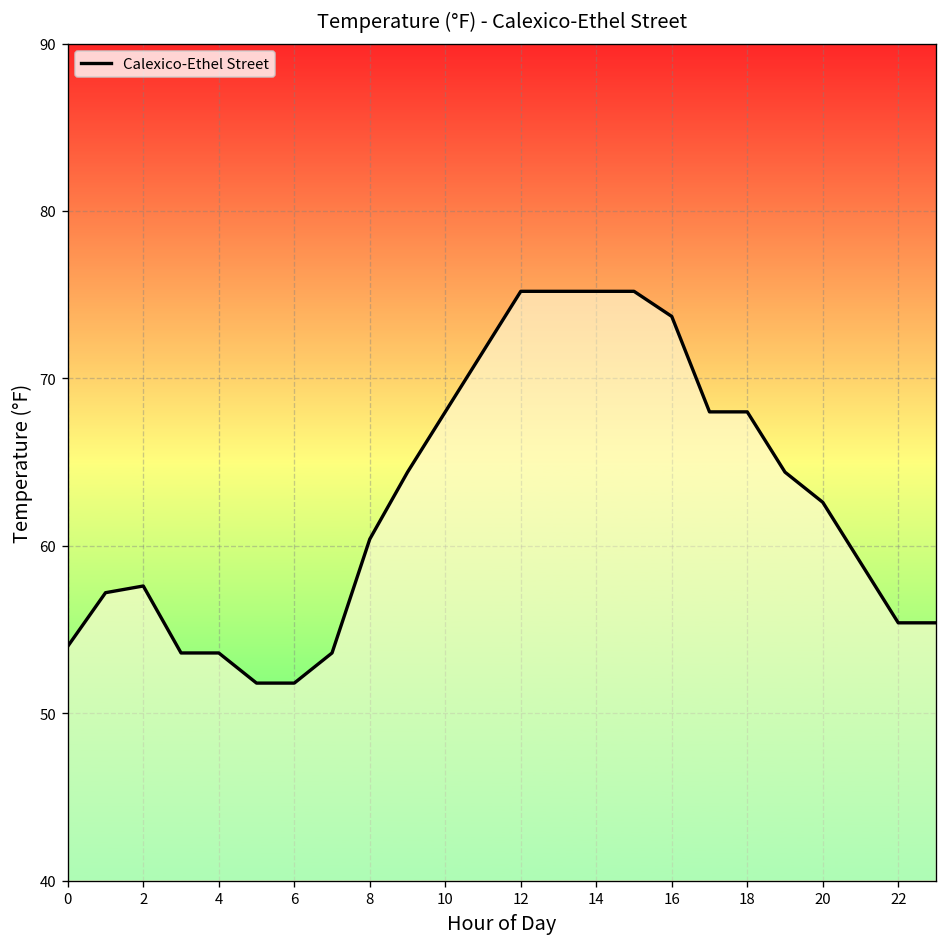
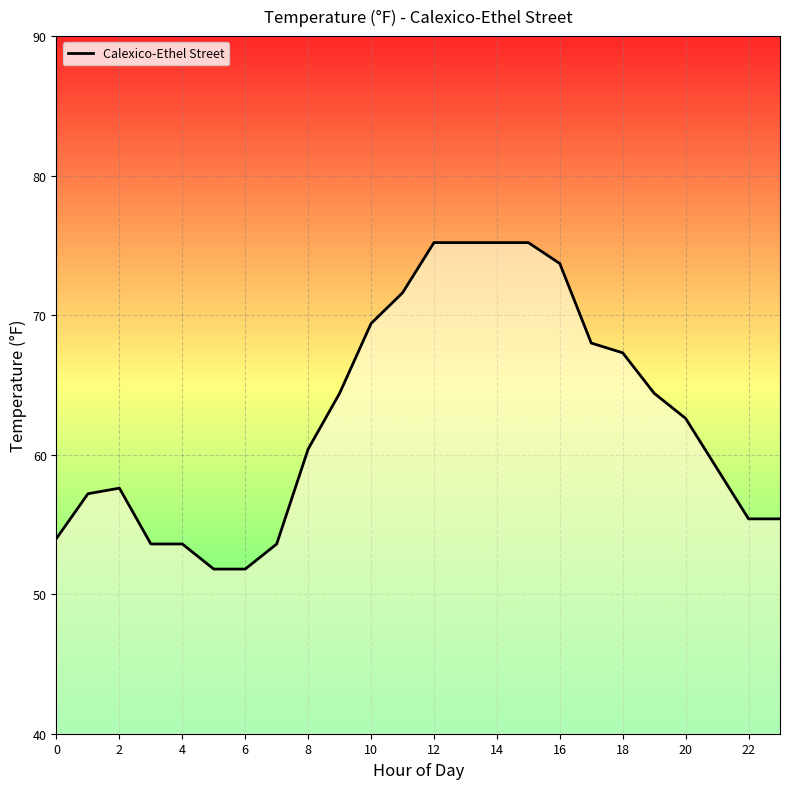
10: 68.0 -> 69.4
18: 68.0 -> 67.3
